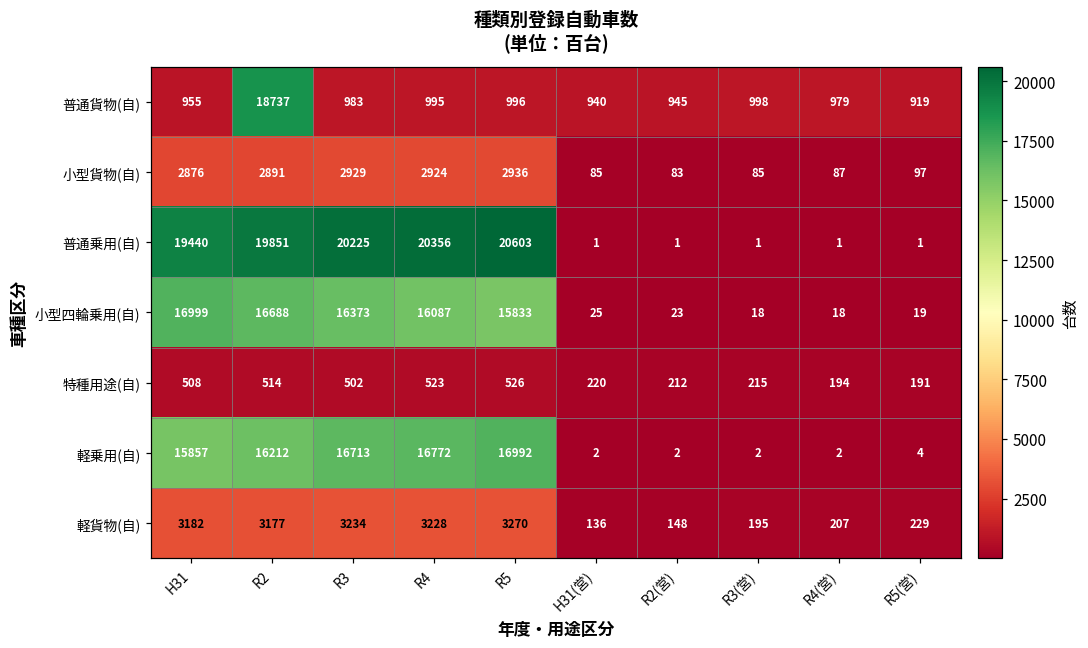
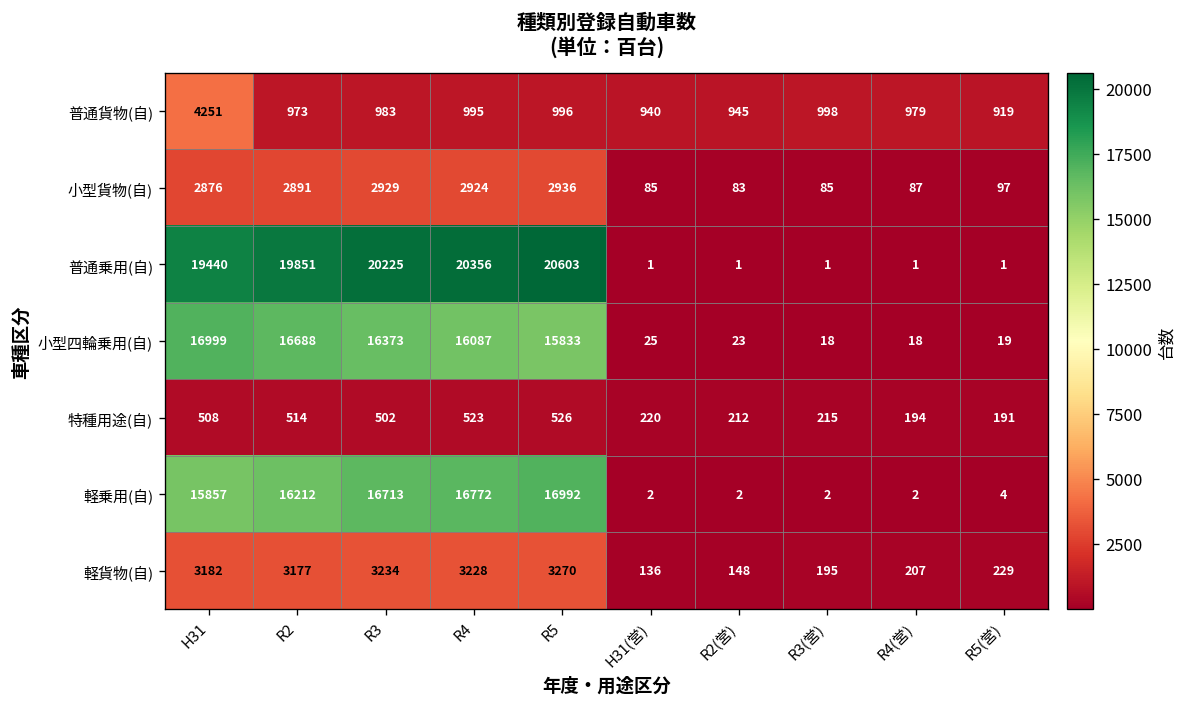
普通貨物(自), H31: 955 -> 4251
普通貨物(自), R2: 18737 -> 973
